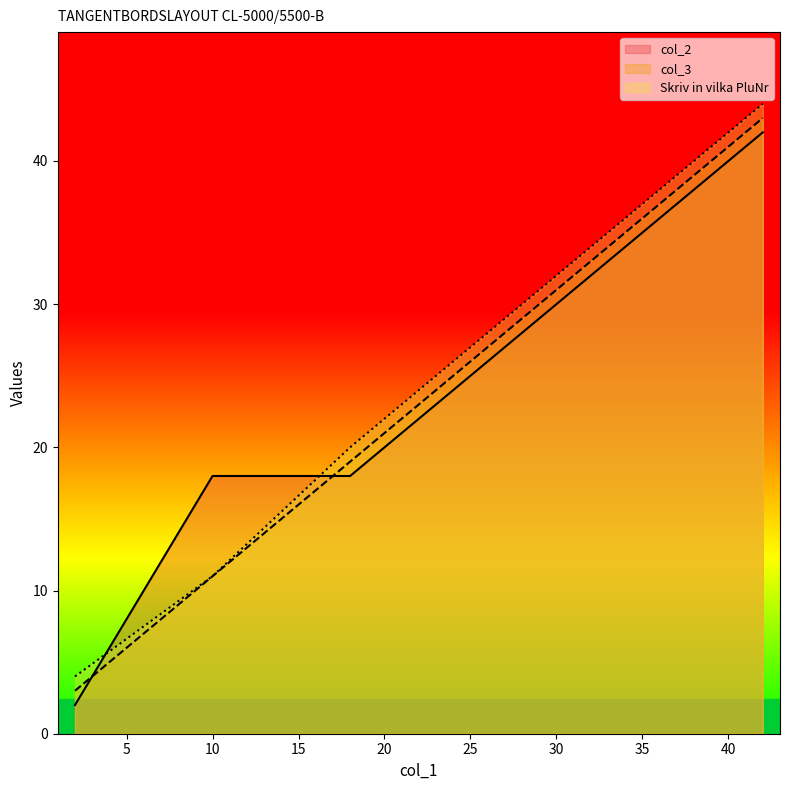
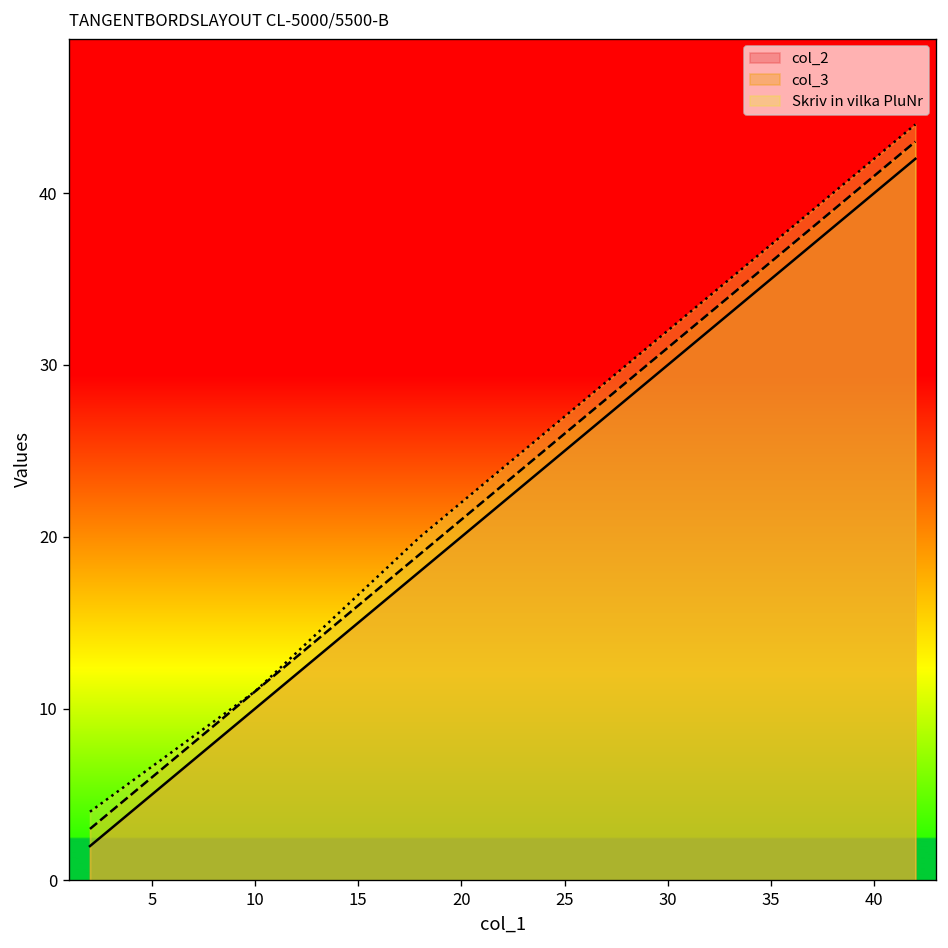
col_2, 10: 18 -> 10
